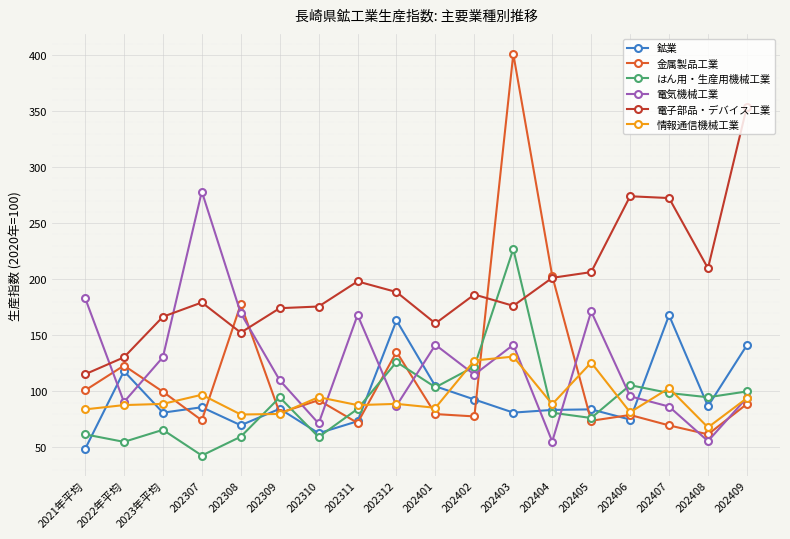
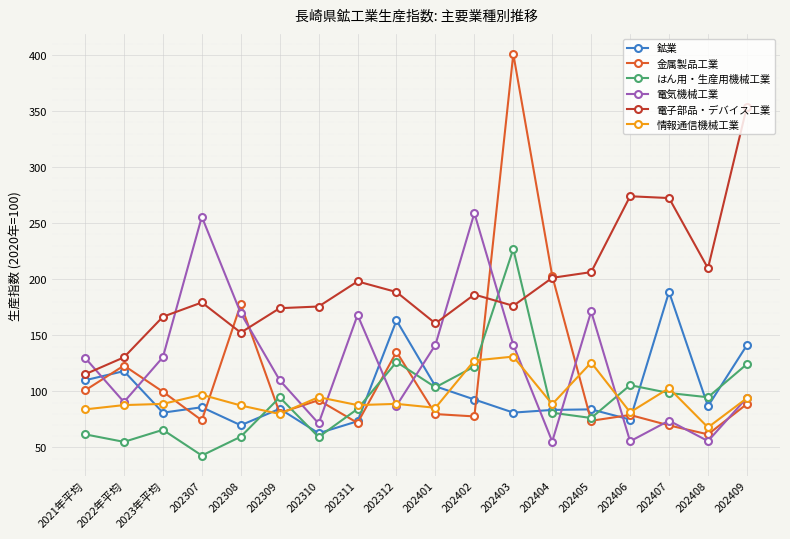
鉱業, 2021年平均: 48 -> 110
電気機械工業, 2021年平均: 183 -> 130
電気機械工業, 202307: 278 -> 256
情報通信機械工業, 202308: 79 -> 87
電気機械工業, 202402: 115 -> 259
電気機械工業, 202406: 96 -> 55
鉱業, 202407: 168 -> 189
電気機械工業, 202407: 86 -> 74
はん用・生産用機械工業, 202409: 100 -> 124
